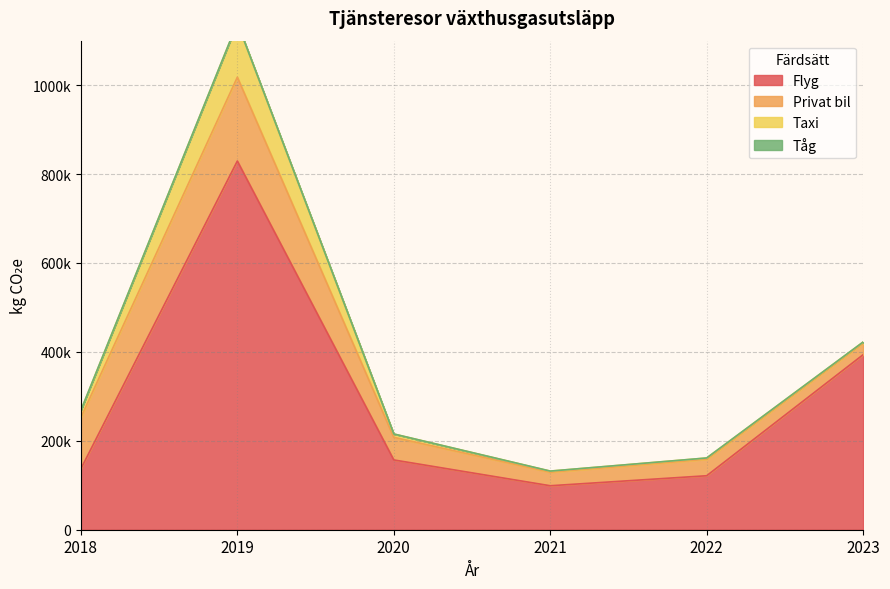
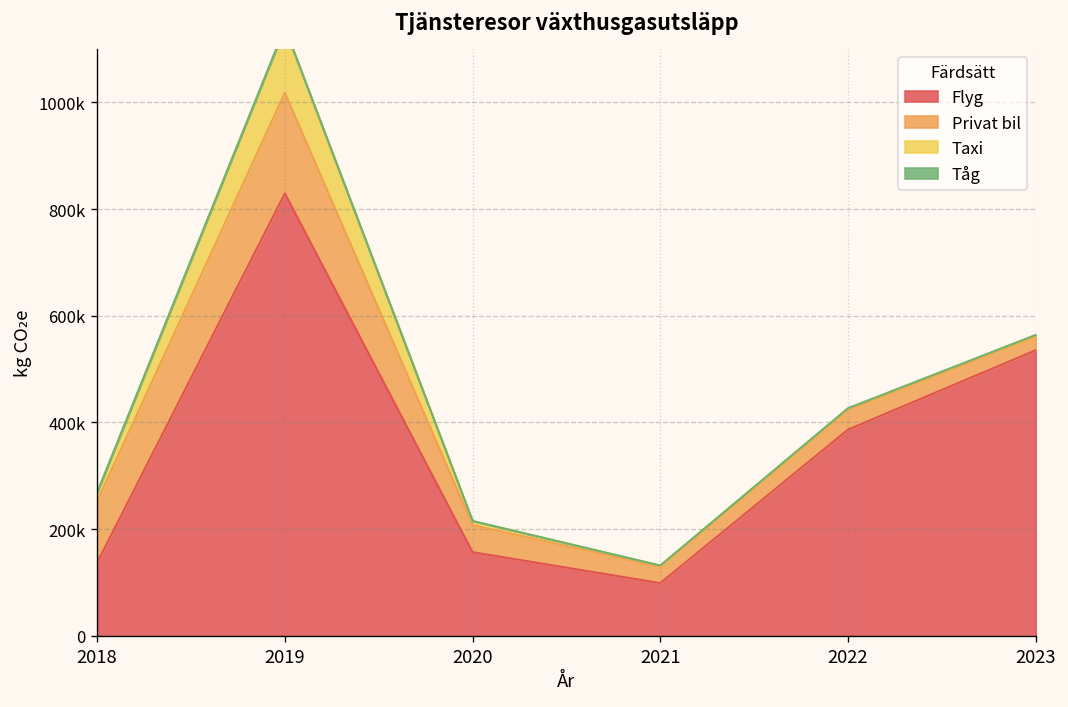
Flyg, 2022: 120000 -> 390000
Flyg, 2023: 390000 -> 540000
